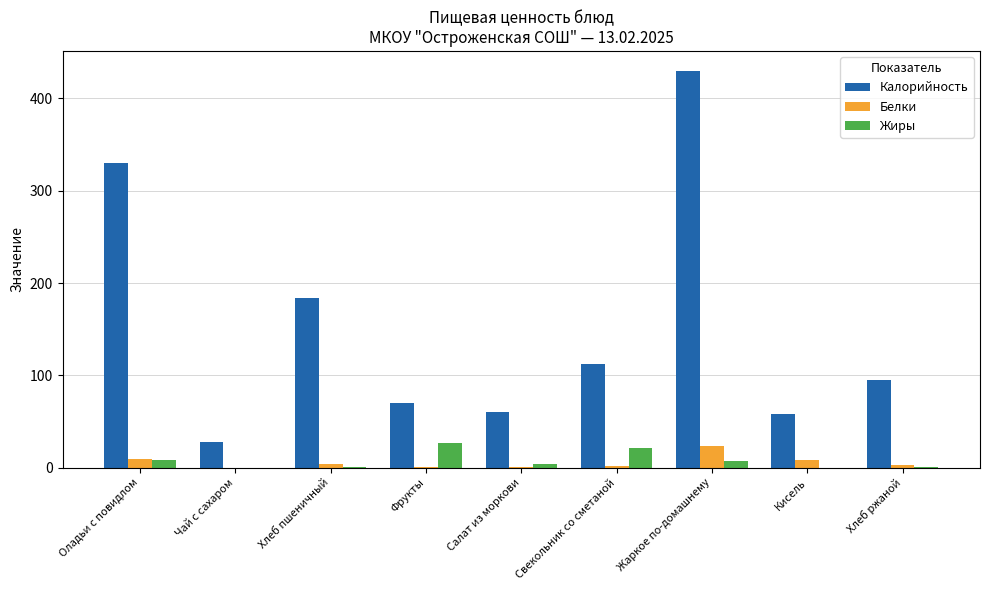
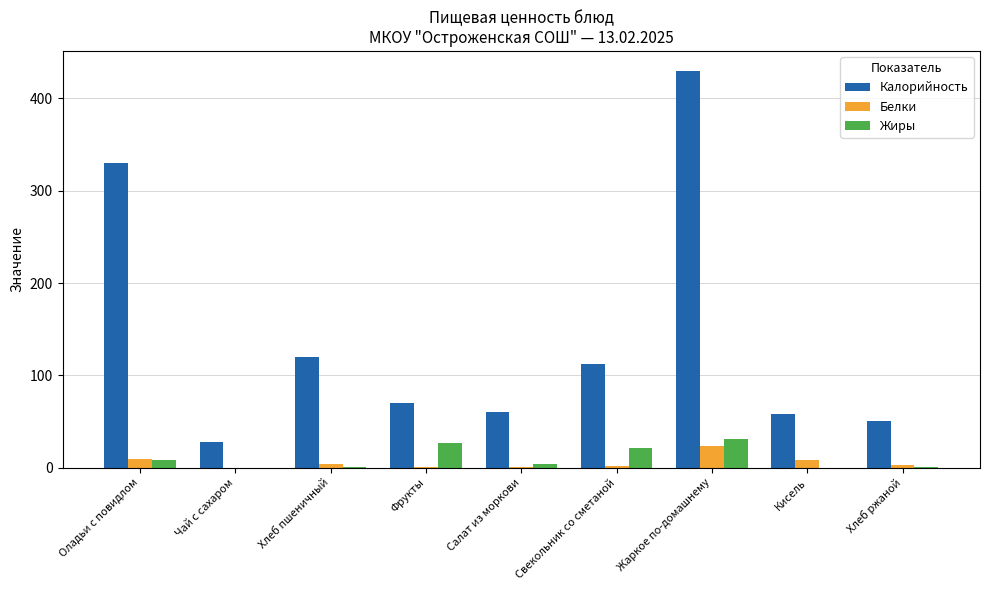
Калорийность, Хлеб пшеничный: 180 -> 120
Жиры, Жаркое по-домашнему: 10 -> 30
Калорийность, Хлеб ржаной: 100 -> 50
